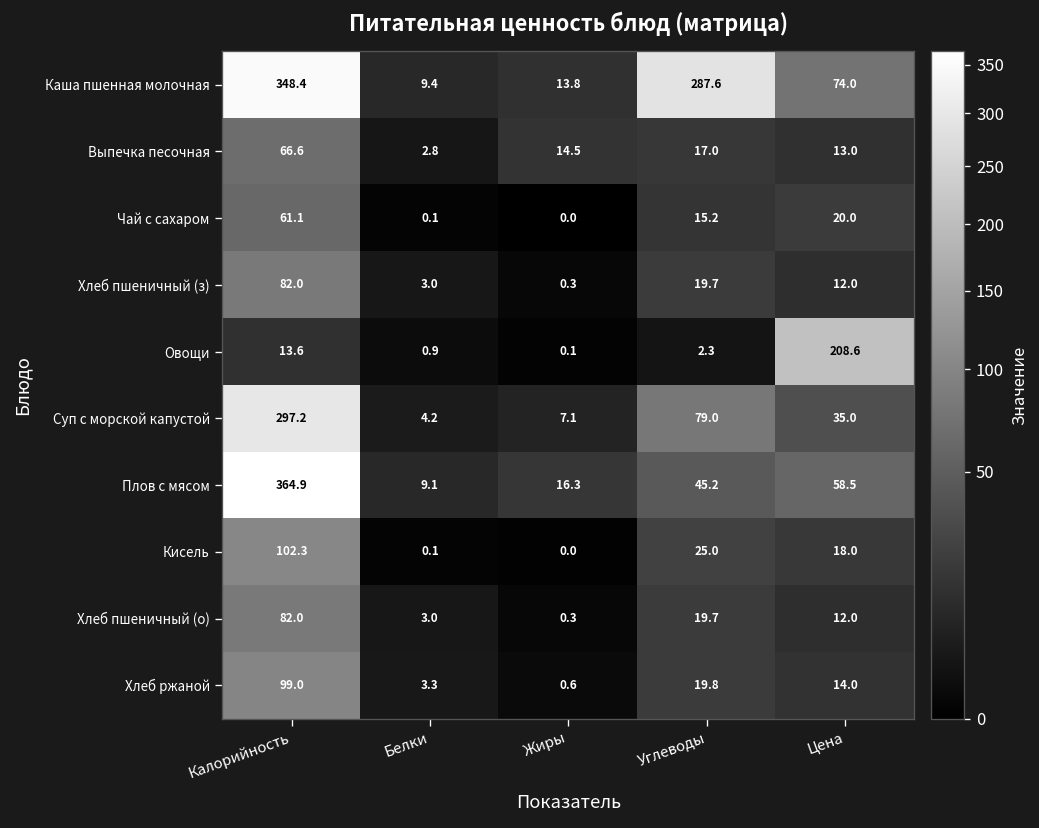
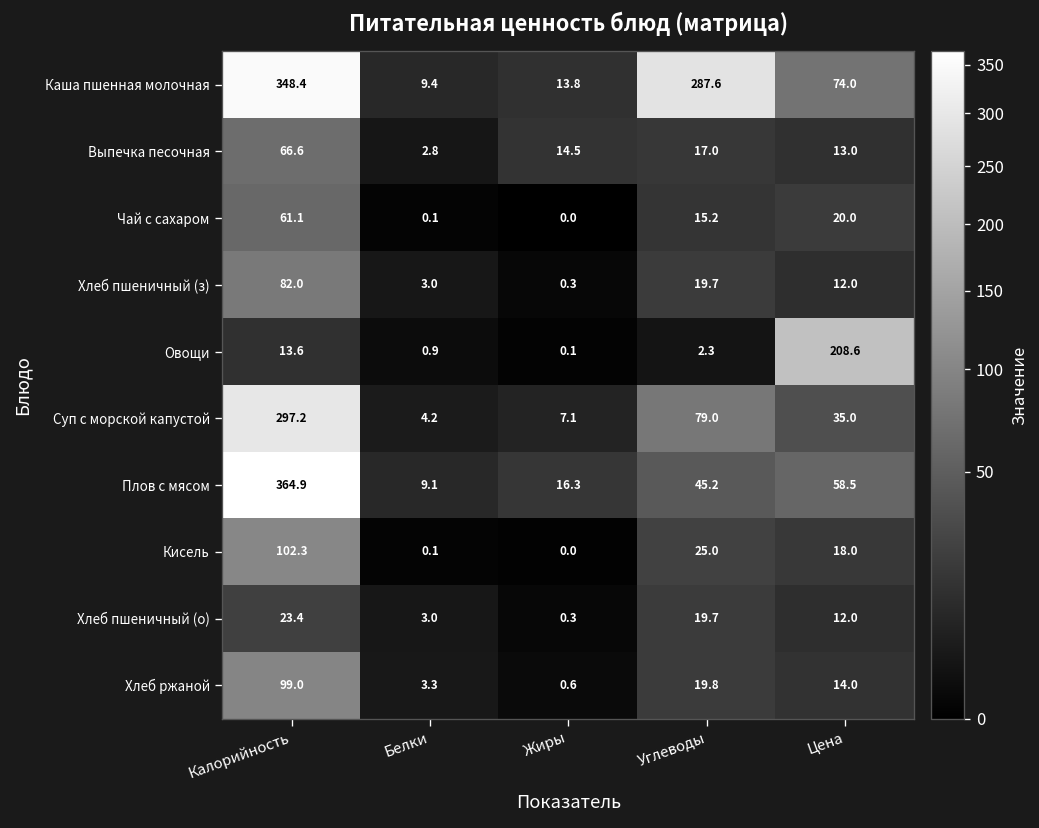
Хлеб пшеничный (о), Калорийность: 82.0 -> 23.4
